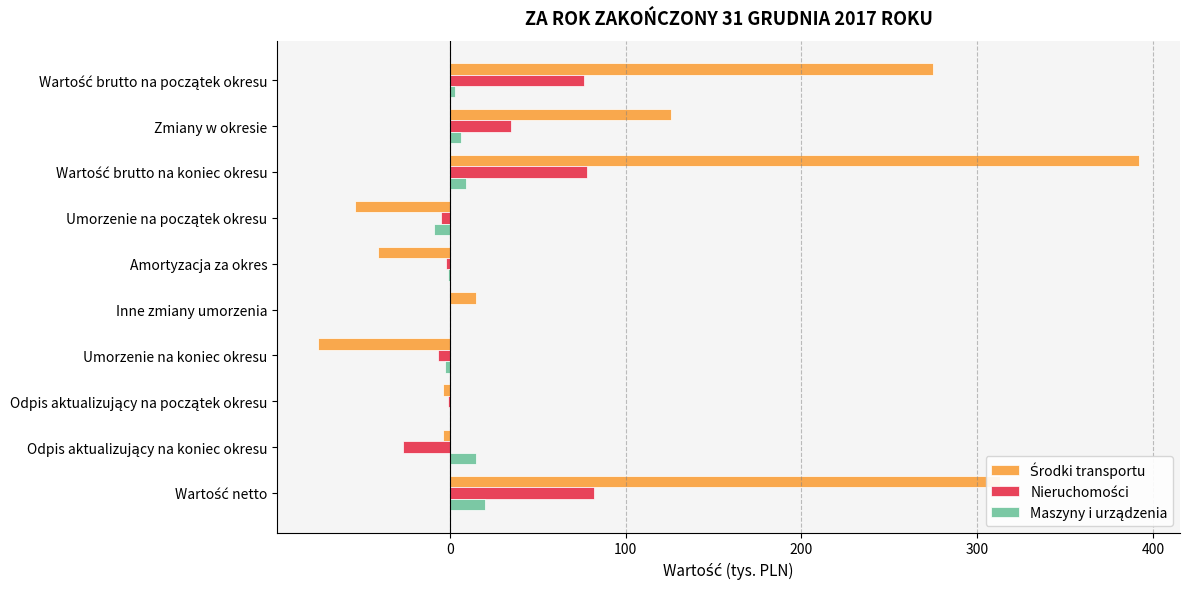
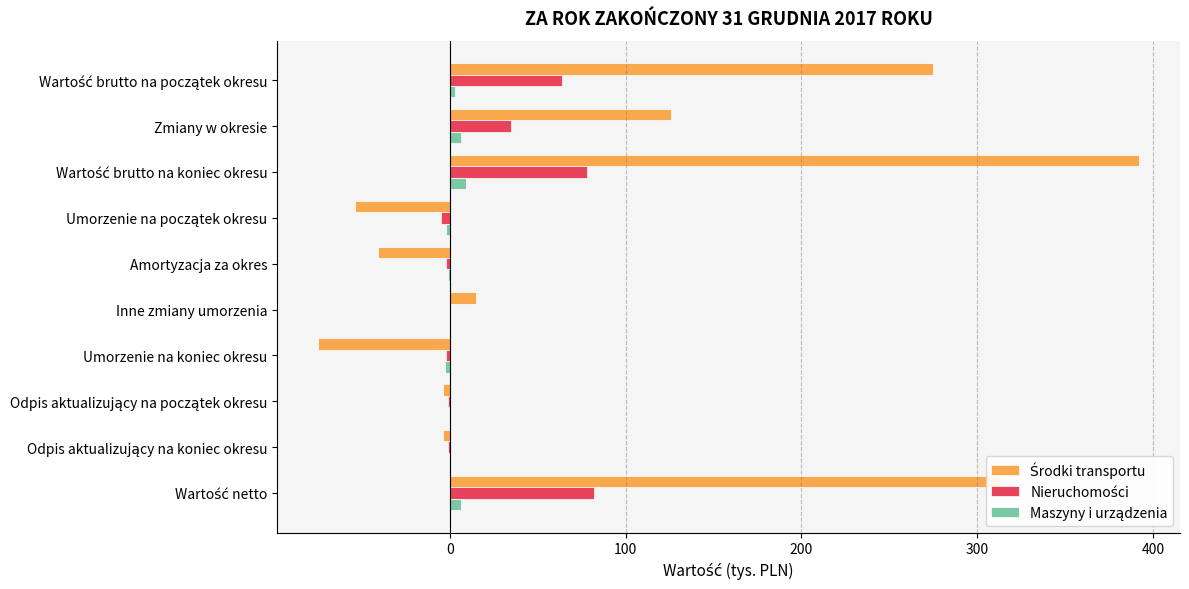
Nieruchomości, Wartość brutto na początek okresu: 76 -> 64
Maszyny i urządzenia, Umorzenie na początek okresu: -9 -> -2
Nieruchomości, Umorzenie na koniec okresu: -7 -> -2
Nieruchomości, Odpis aktualizujący na koniec okresu: -27 -> -1
Maszyny i urządzenia, Odpis aktualizujący na koniec okresu: 15 -> 0
Maszyny i urządzenia, Wartość netto: 20 -> 6
